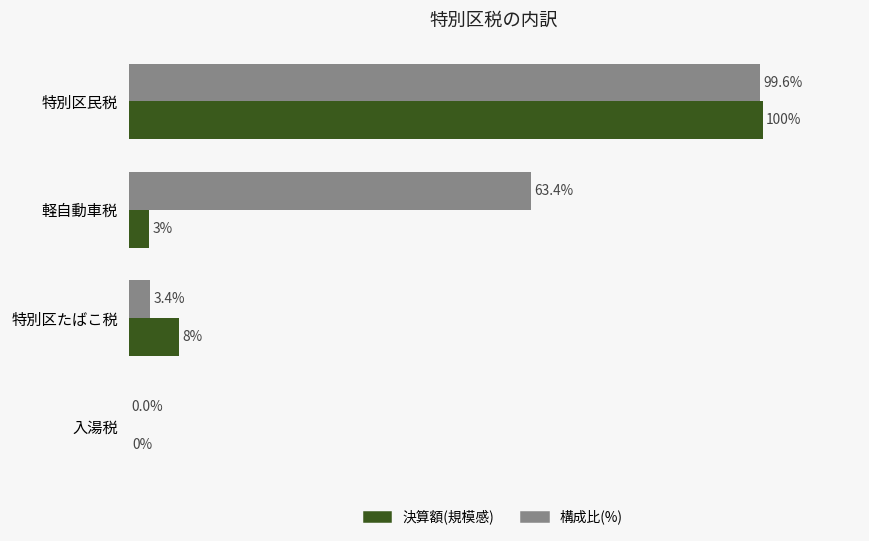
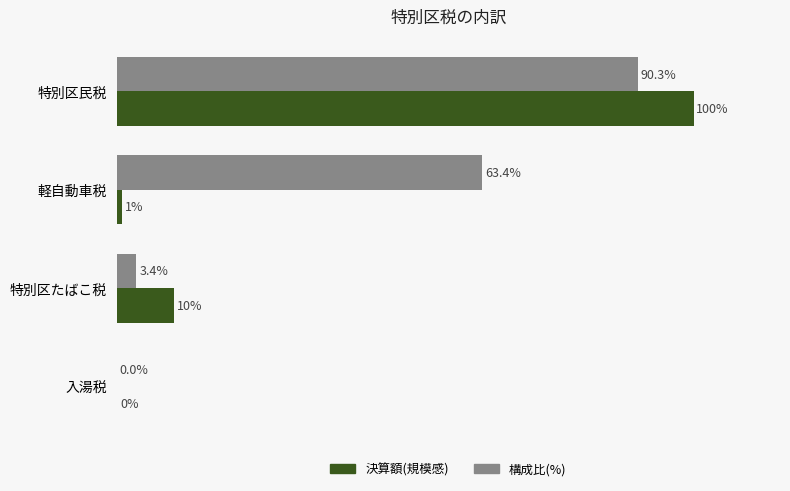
構成比(%), 特別区民税: 99.6% -> 90.3%
決算額(規模感), 軽自動車税: 3% -> 1%
決算額(規模感), 特別区たばこ税: 8% -> 10%
